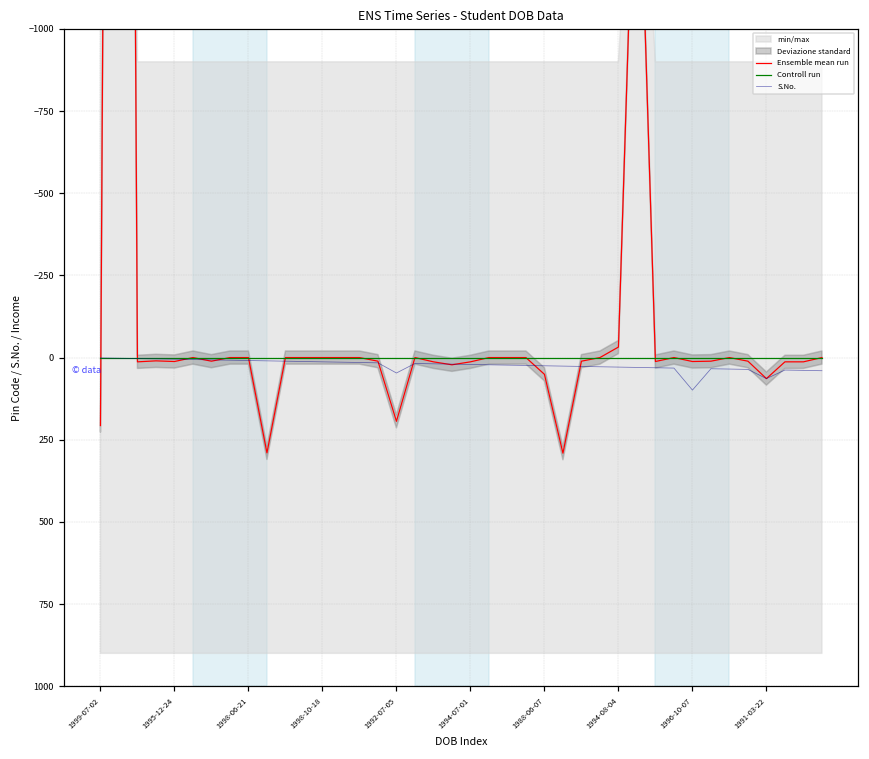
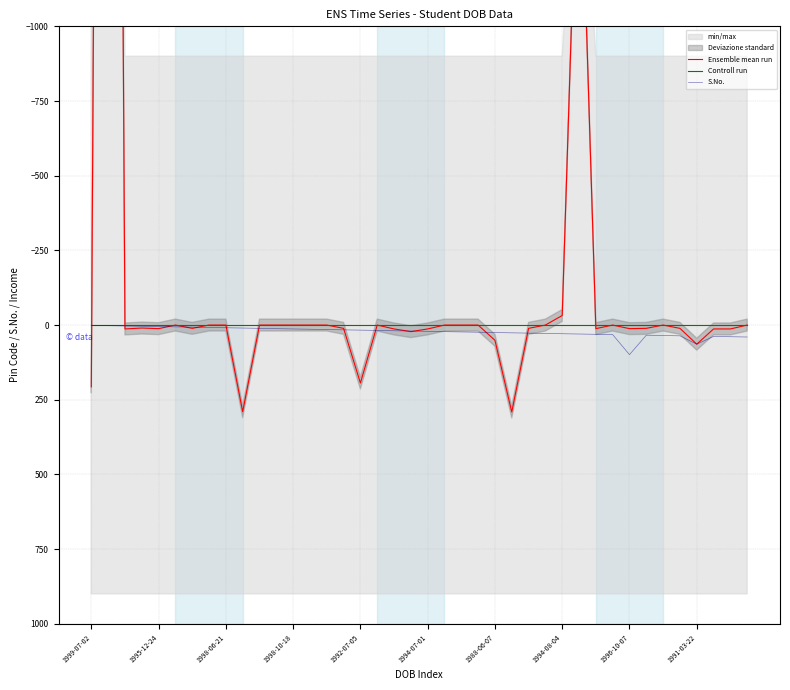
S.No., 1992-07-05: 50 -> 20
